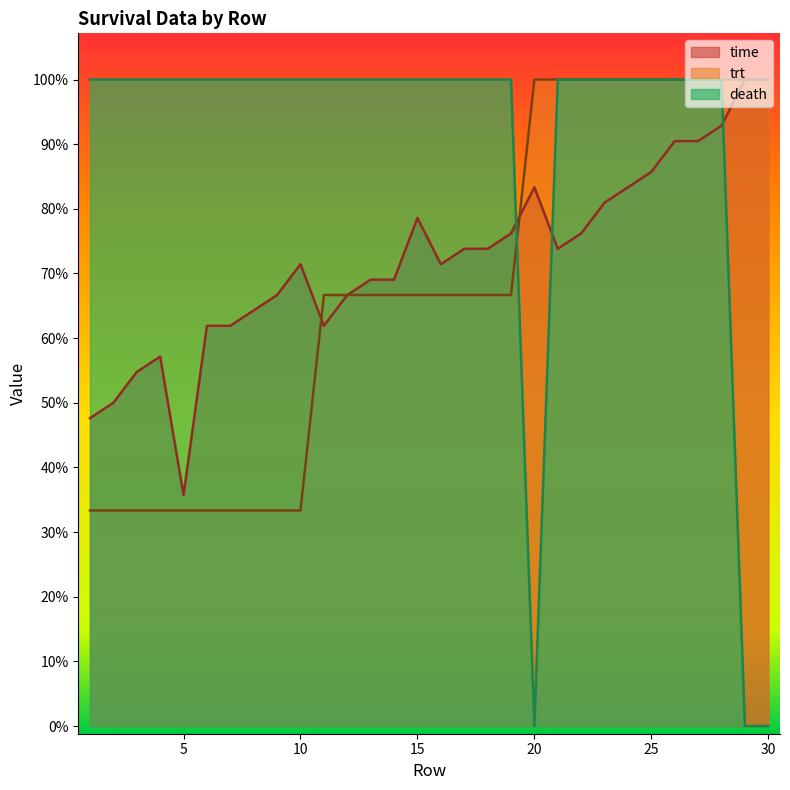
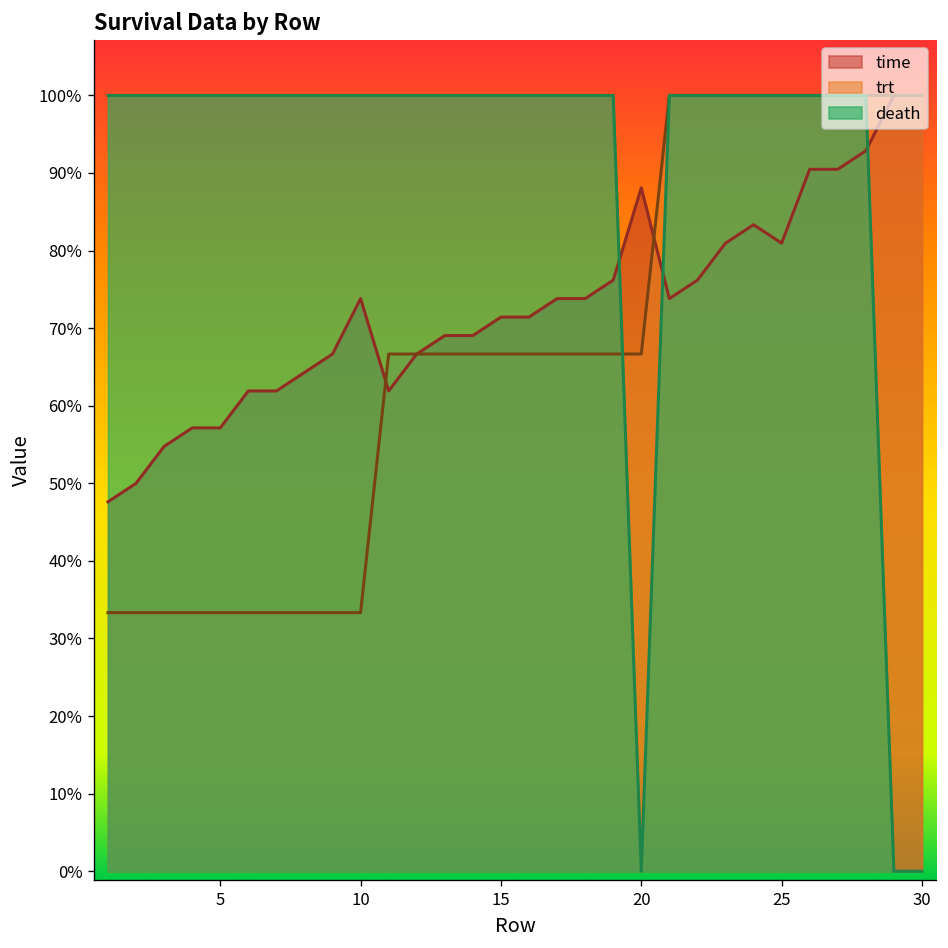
time, 5: 36% -> 57%
time, 10: 71% -> 74%
time, 15: 79% -> 71%
time, 20: 83% -> 88%
trt, 20: 100% -> 67%
time, 25: 86% -> 81%
